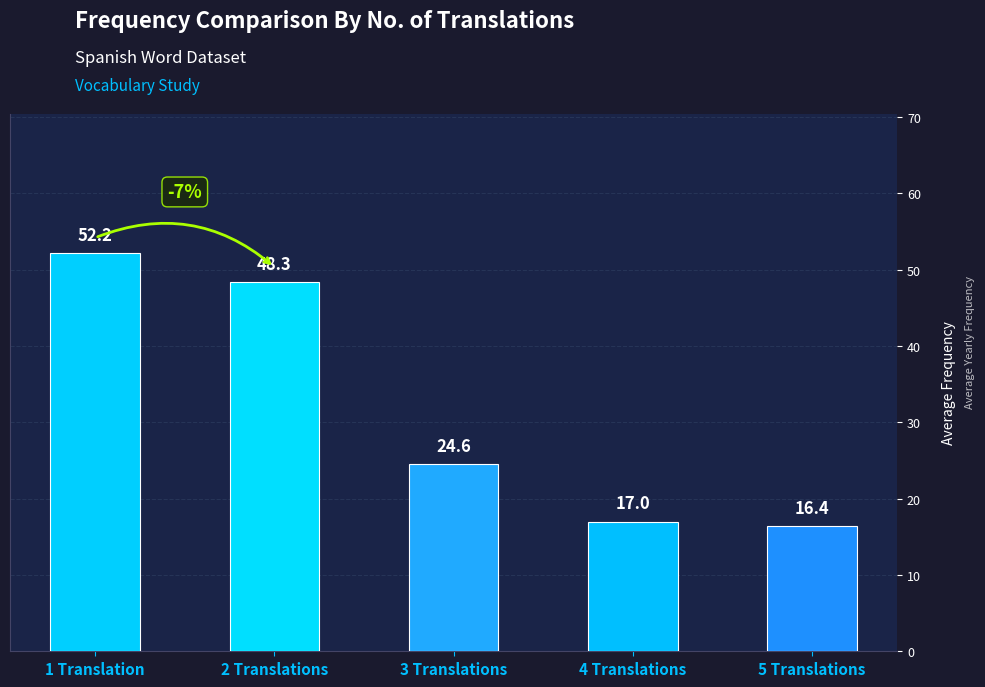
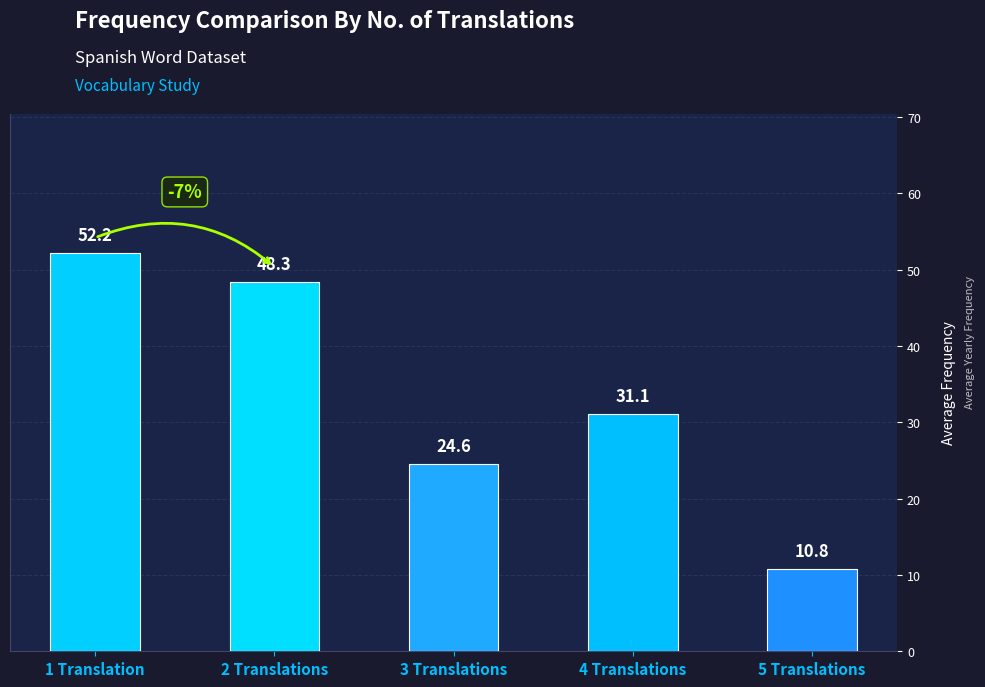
4 Translations: 17.0 -> 31.1
5 Translations: 16.4 -> 10.8
